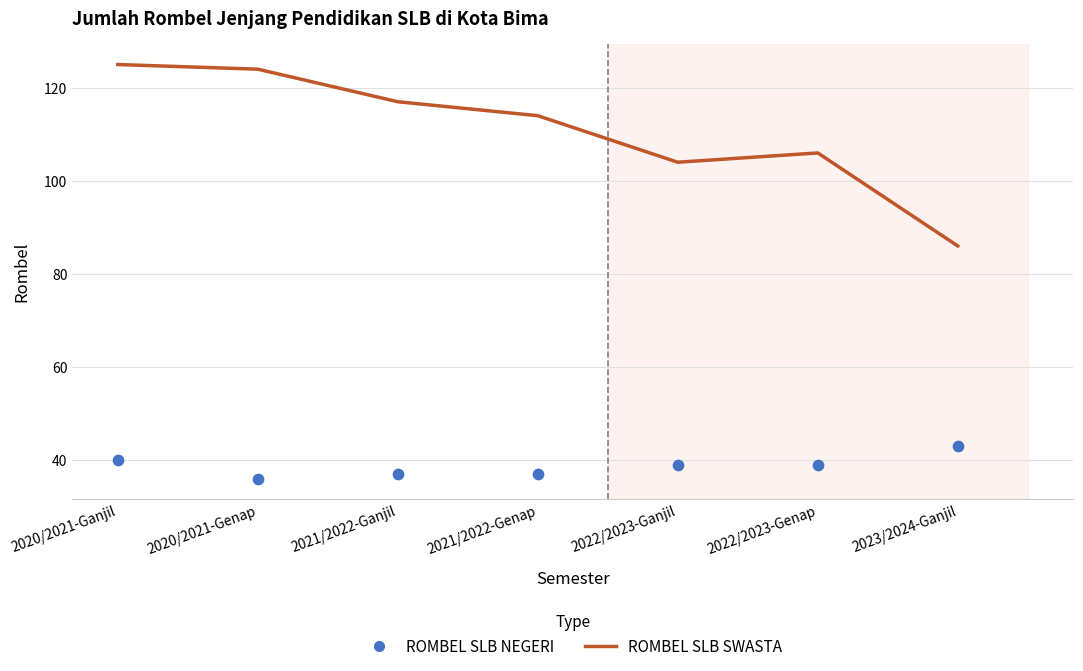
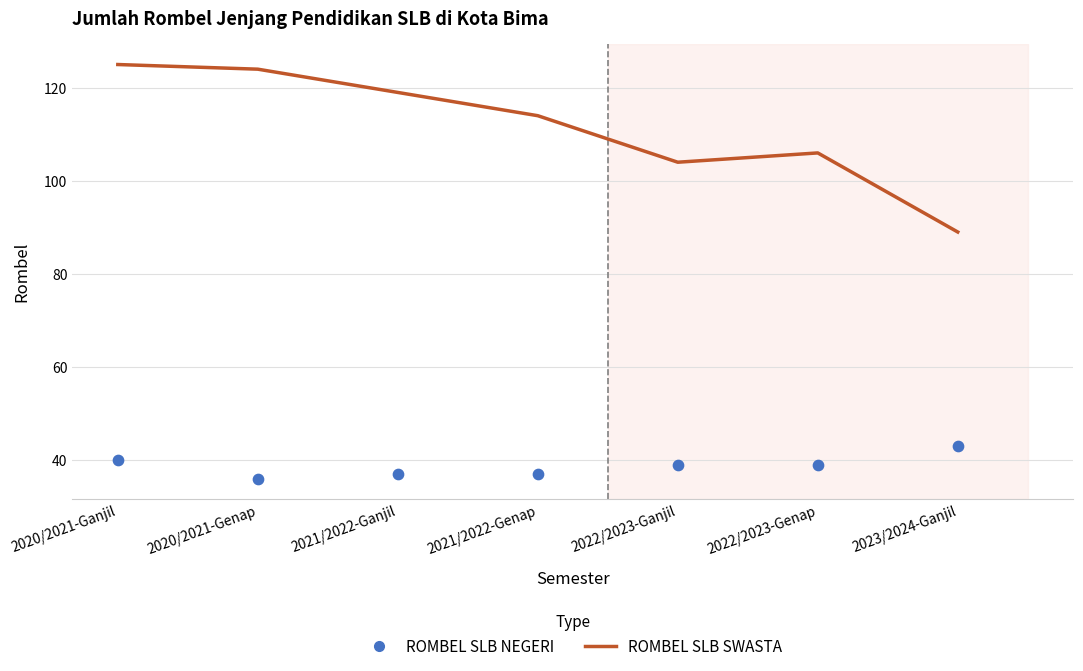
ROMBEL SLB SWASTA, 2021/2022-Ganjil: 117 -> 119
ROMBEL SLB SWASTA, 2023/2024-Ganjil: 86 -> 89
